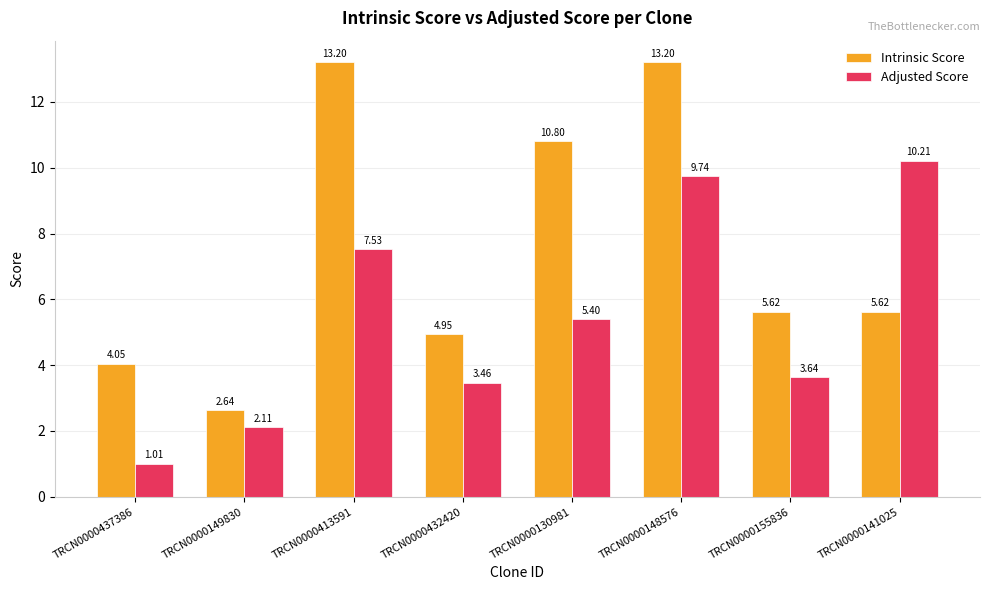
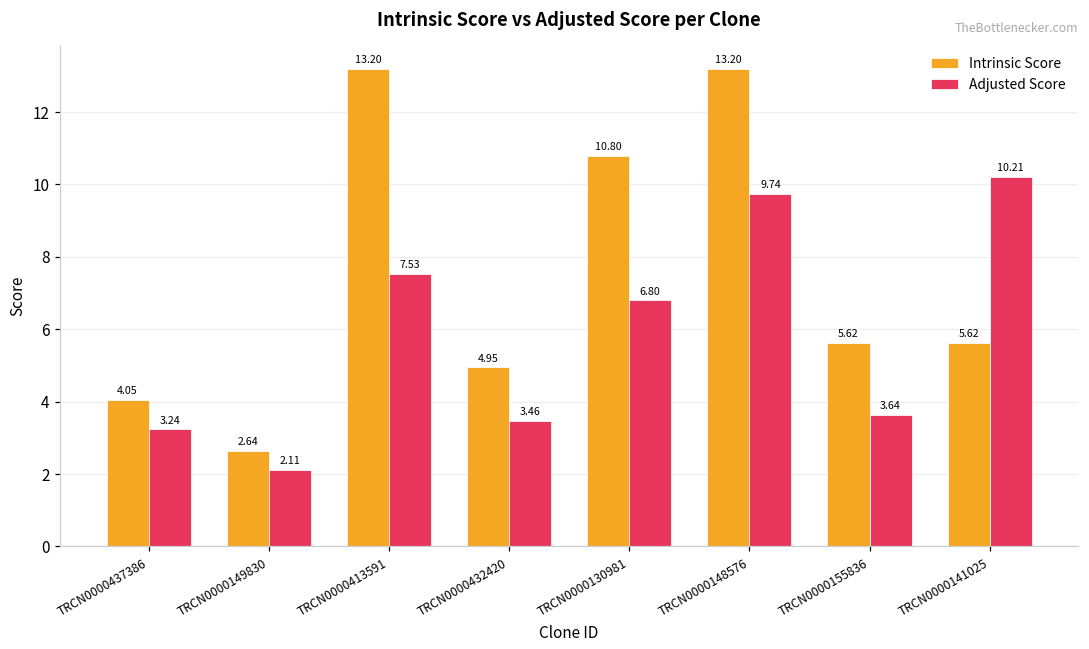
Adjusted Score, TRCN0000437386: 1.01 -> 3.24
Adjusted Score, TRCN0000130981: 5.40 -> 6.80
